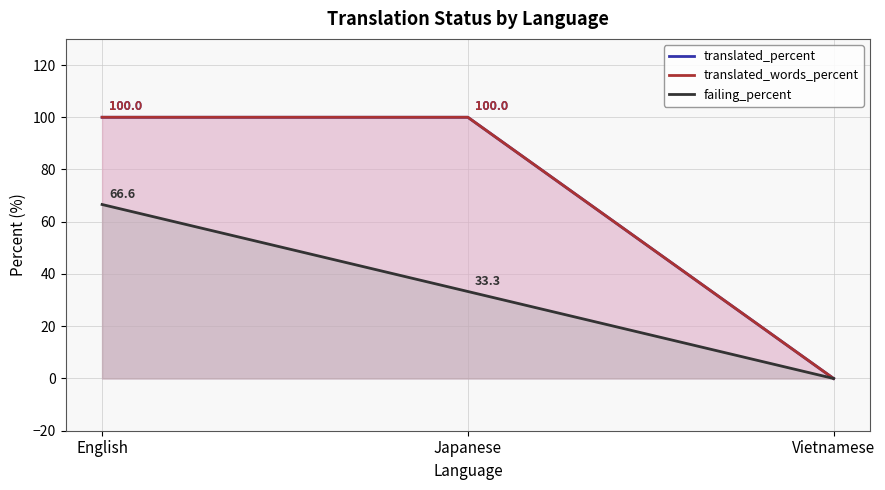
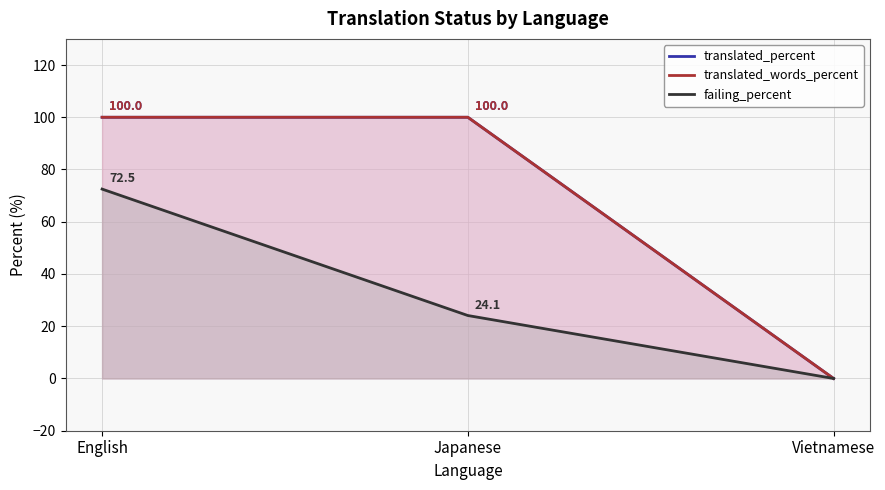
failing_percent, English: 66.6 -> 72.5
failing_percent, Japanese: 33.3 -> 24.1
